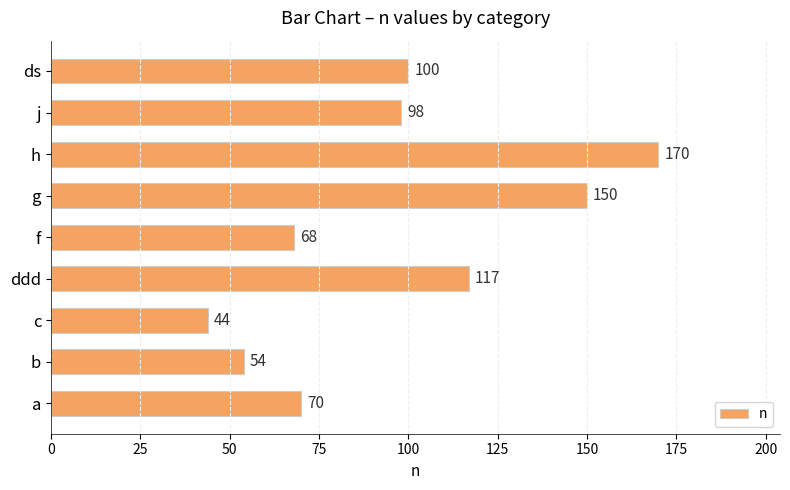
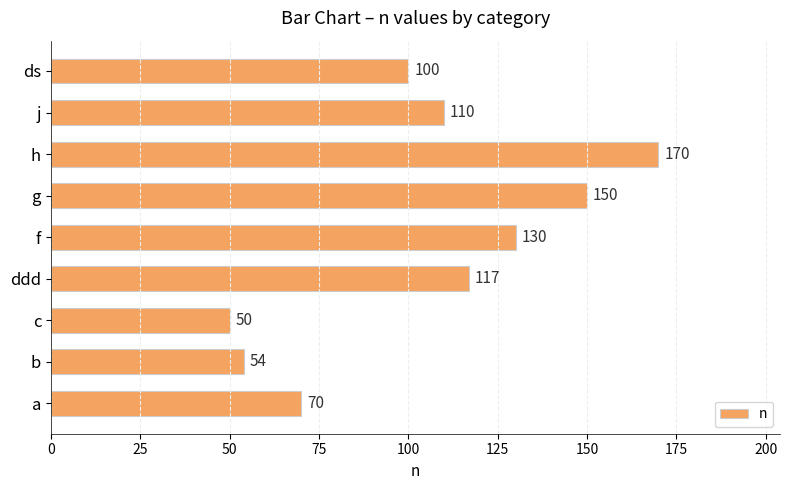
j: 98 -> 110
f: 68 -> 130
c: 44 -> 50
